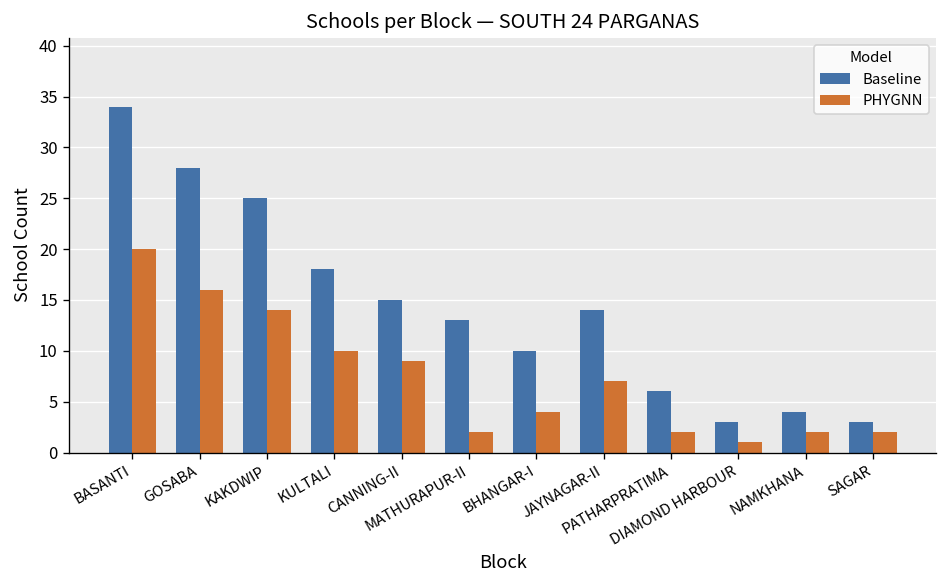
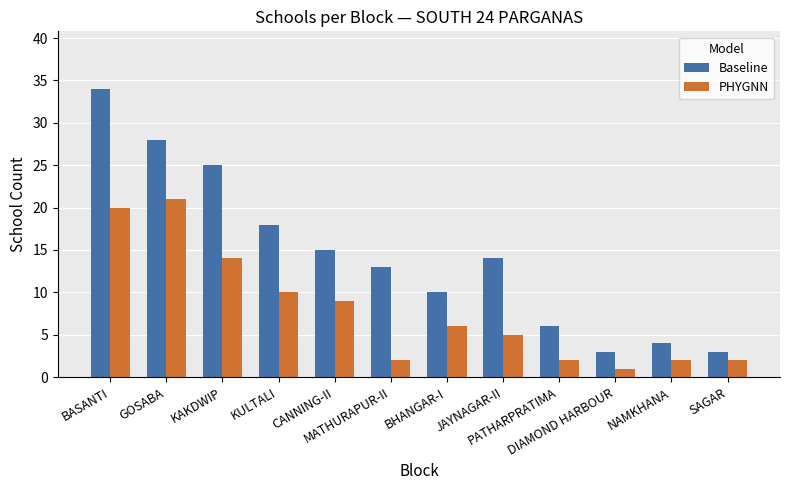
PHYGNN, GOSABA: 16 -> 21
PHYGNN, BHANGAR-I: 4 -> 6
PHYGNN, JAYNAGAR-II: 7 -> 5
